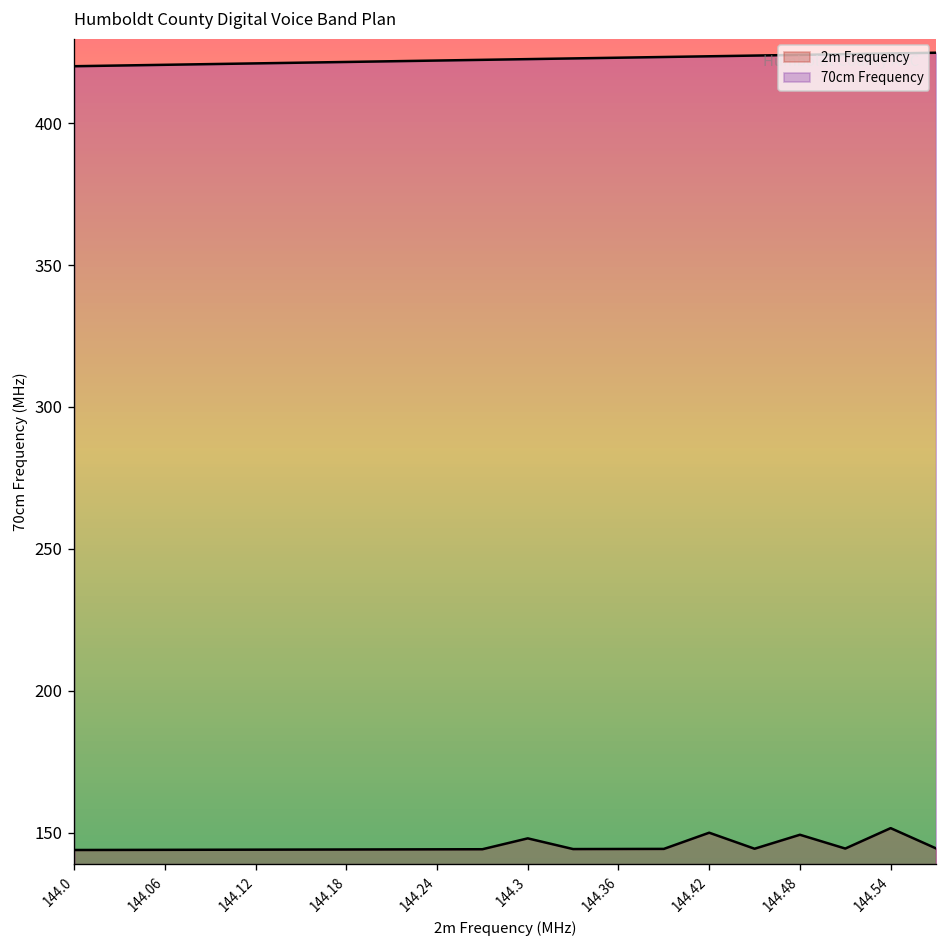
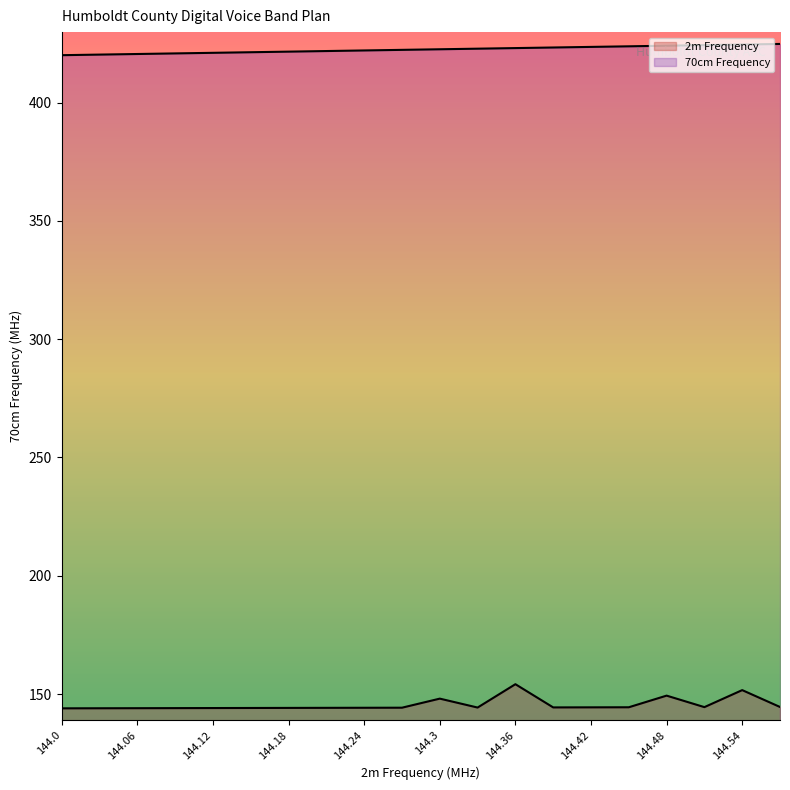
2m Frequency, 144.36: 144 -> 154
2m Frequency, 144.42: 150 -> 144
